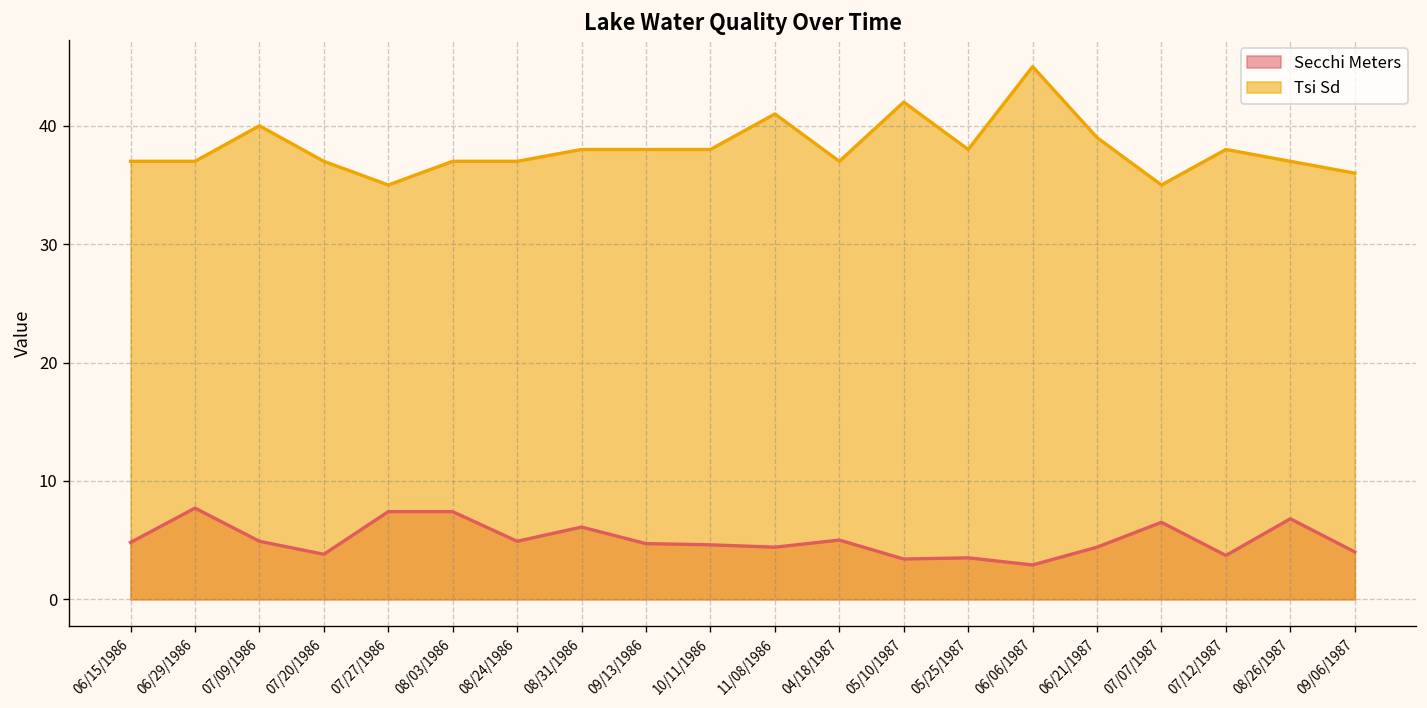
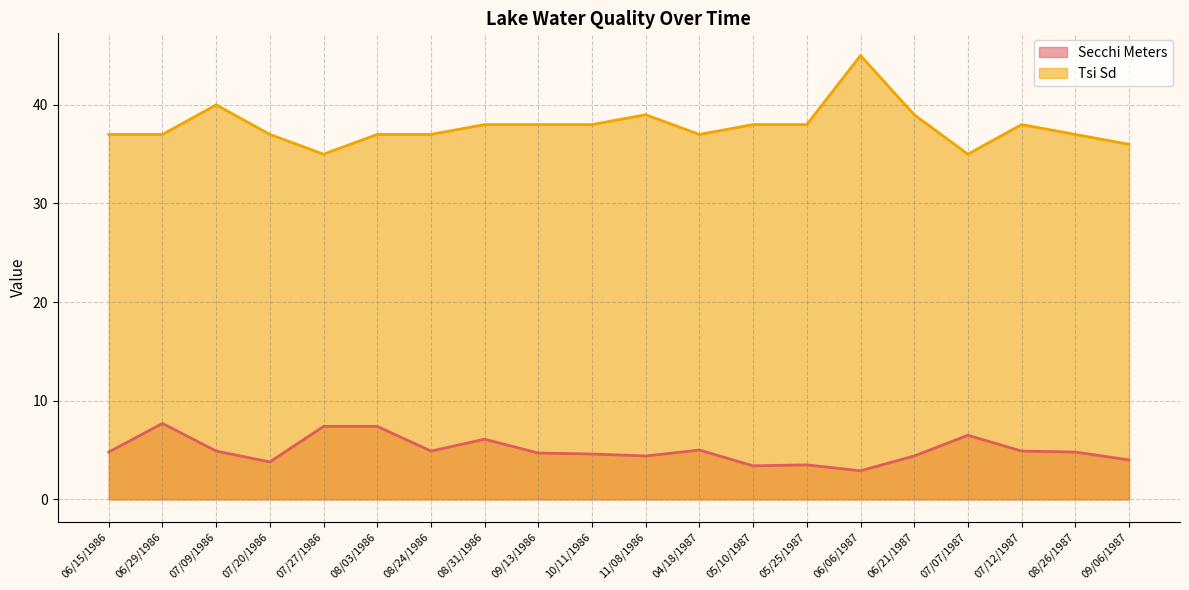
Tsi Sd, 11/08/1986: 41 -> 39
Tsi Sd, 05/10/1987: 42 -> 38
Secchi Meters, 07/12/1987: 4 -> 5
Secchi Meters, 08/26/1987: 7 -> 5
